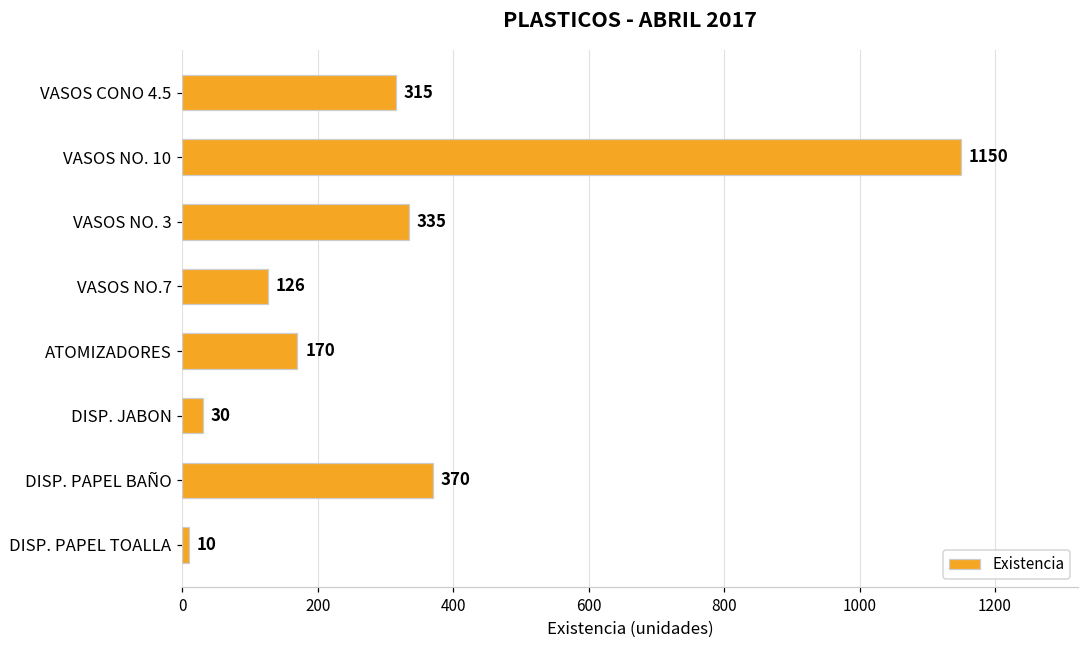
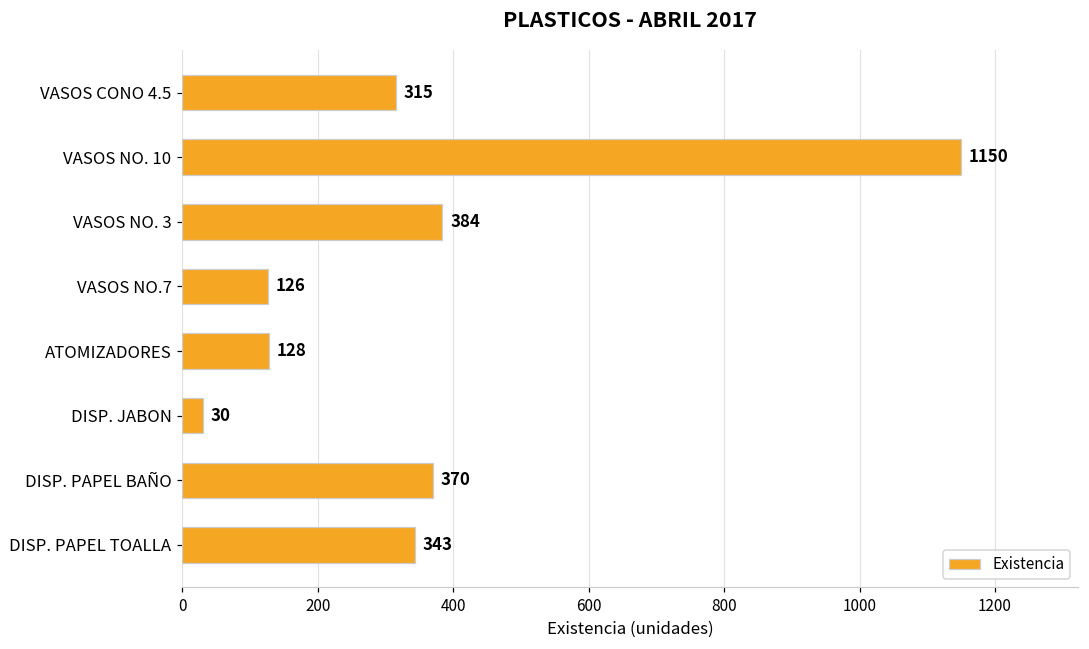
VASOS NO. 3: 335 -> 384
ATOMIZADORES: 170 -> 128
DISP. PAPEL TOALLA: 10 -> 343
